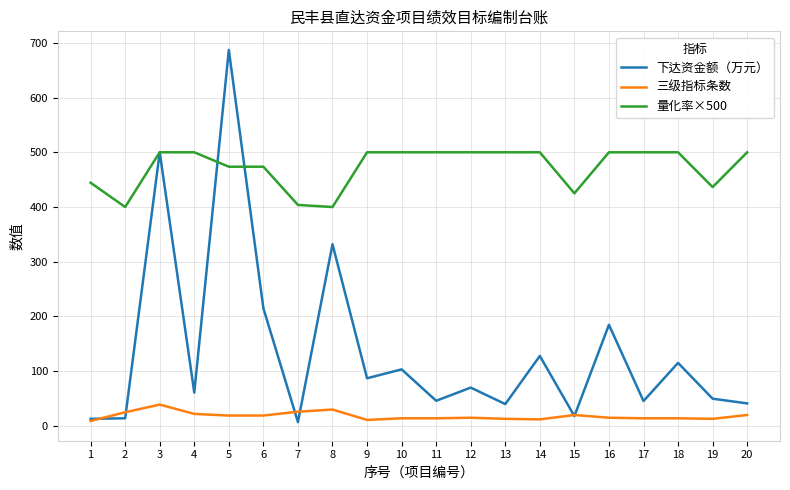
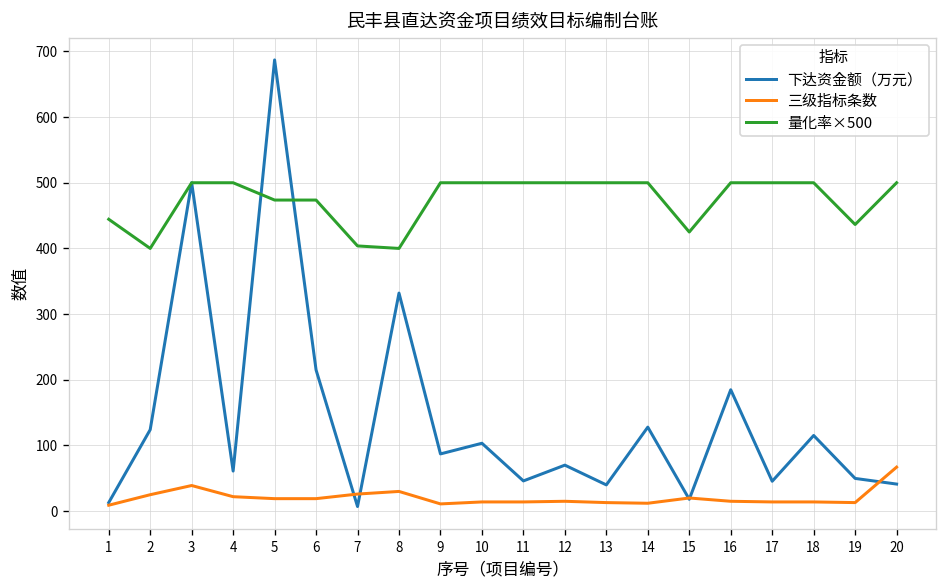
下达资金额（万元）, 2: 10 -> 120
三级指标条数, 20: 20 -> 70
